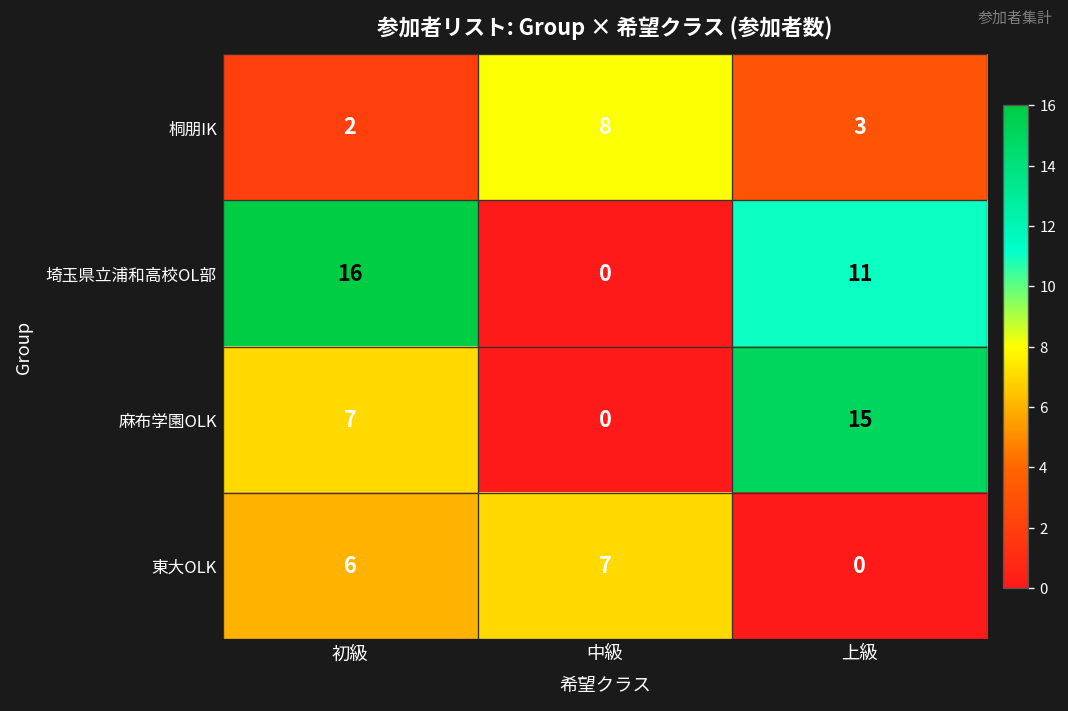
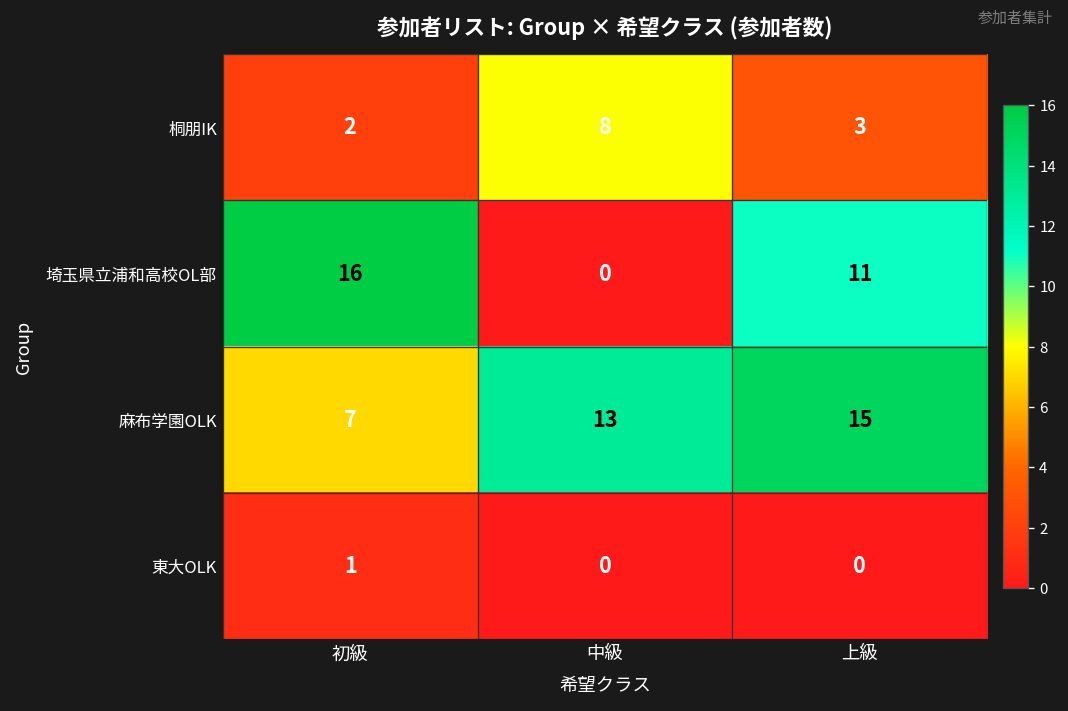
麻布学園OLK, 中級: 0 -> 13
東大OLK, 初級: 6 -> 1
東大OLK, 中級: 7 -> 0
